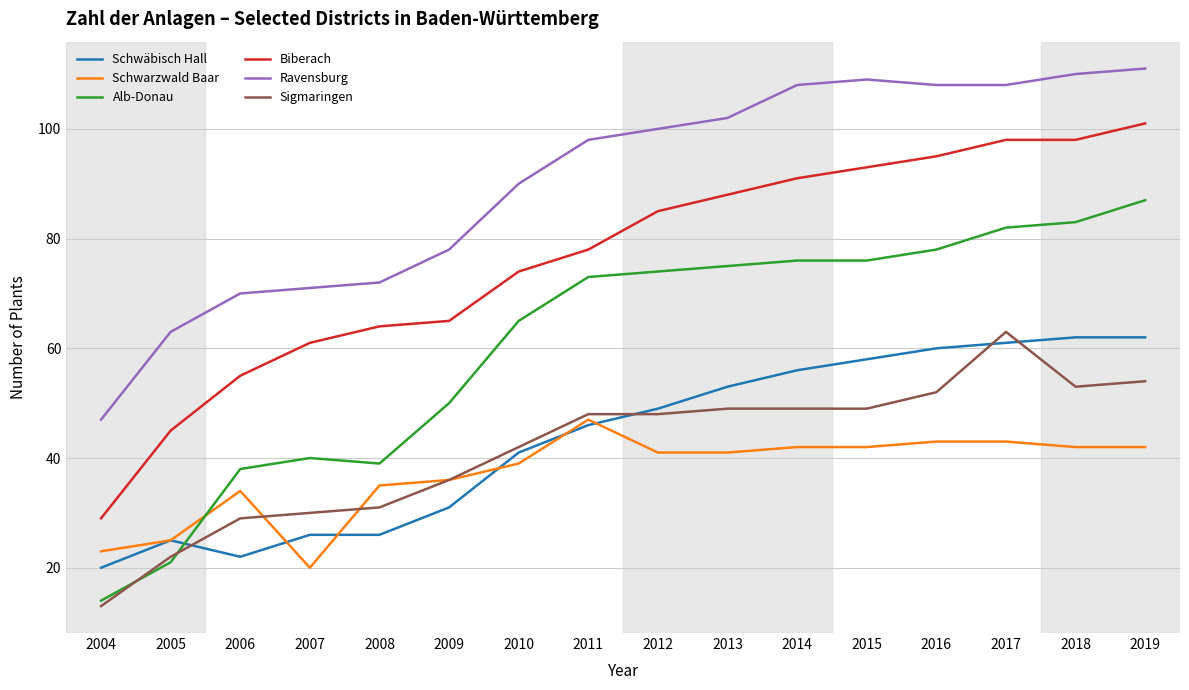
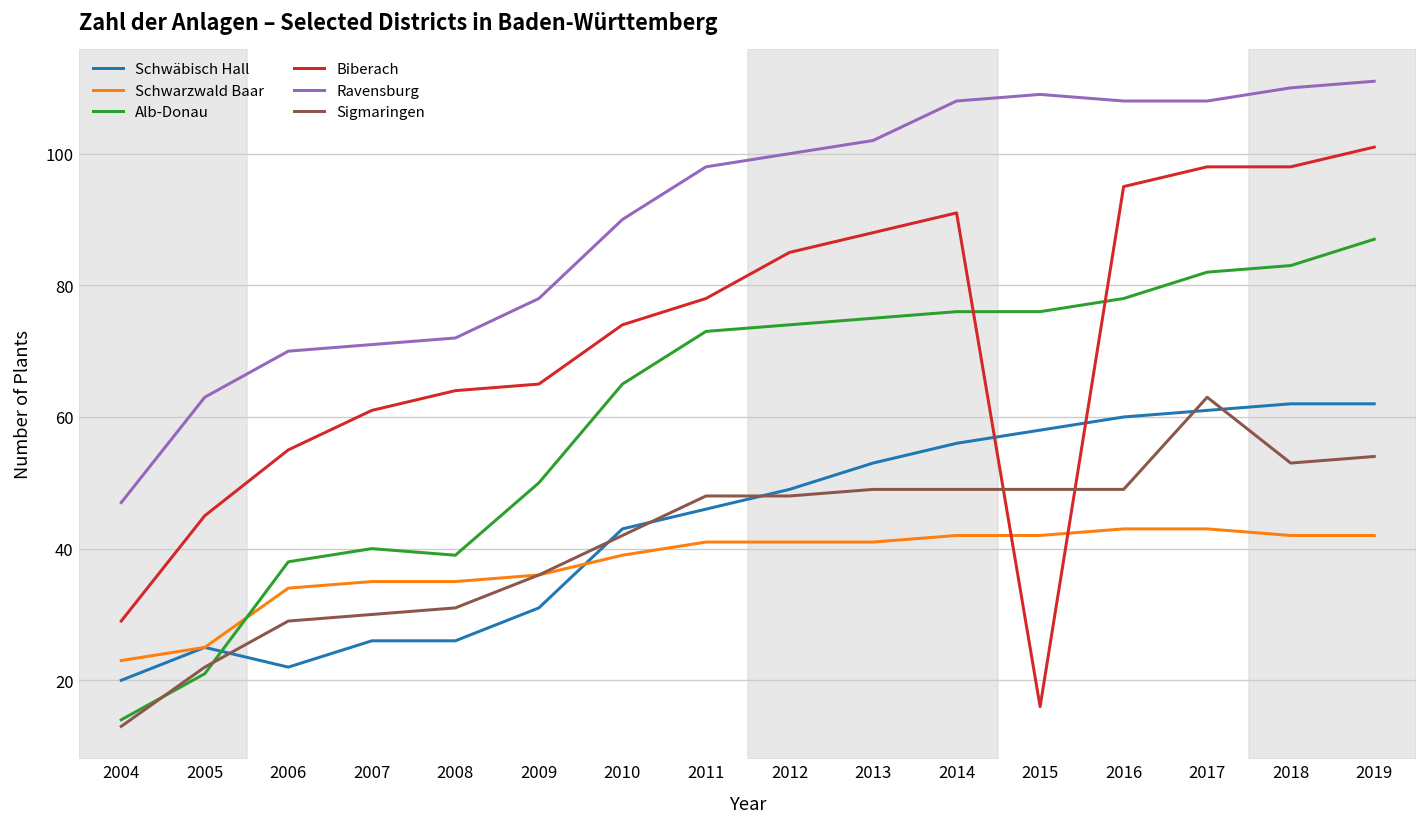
Schwarzwald Baar, 2007: 20 -> 35
Schwäbisch Hall, 2010: 41 -> 43
Schwarzwald Baar, 2011: 47 -> 41
Biberach, 2015: 93 -> 16
Sigmaringen, 2016: 52 -> 49
